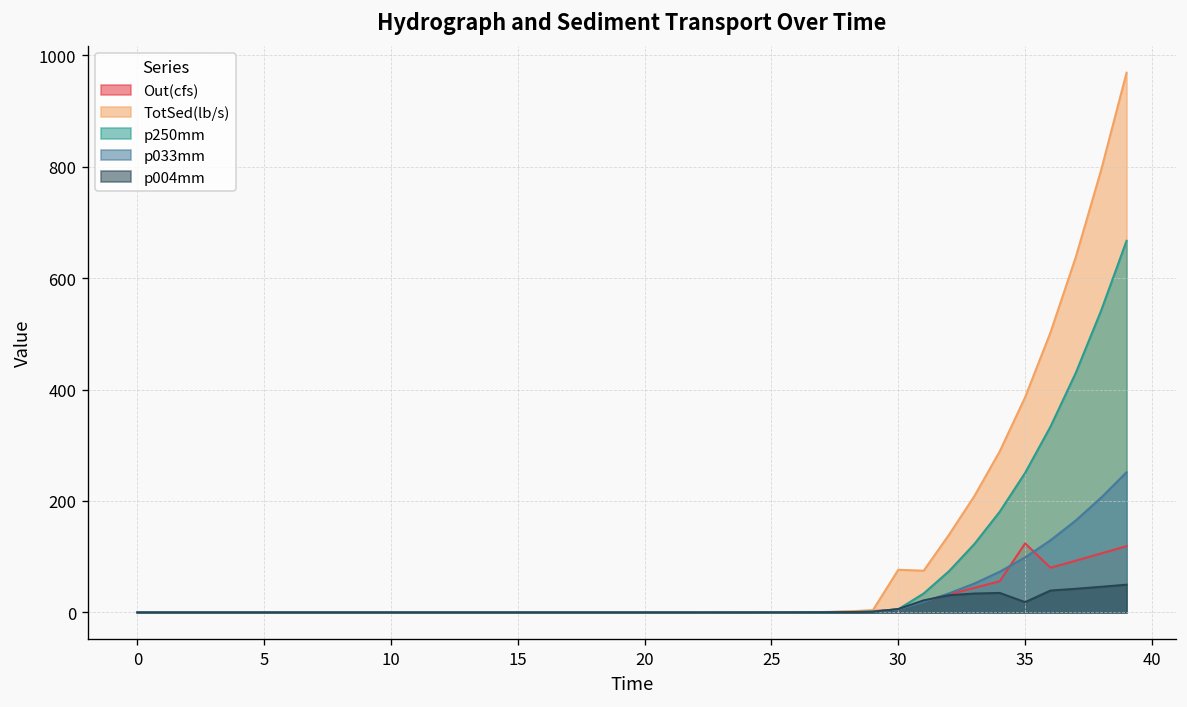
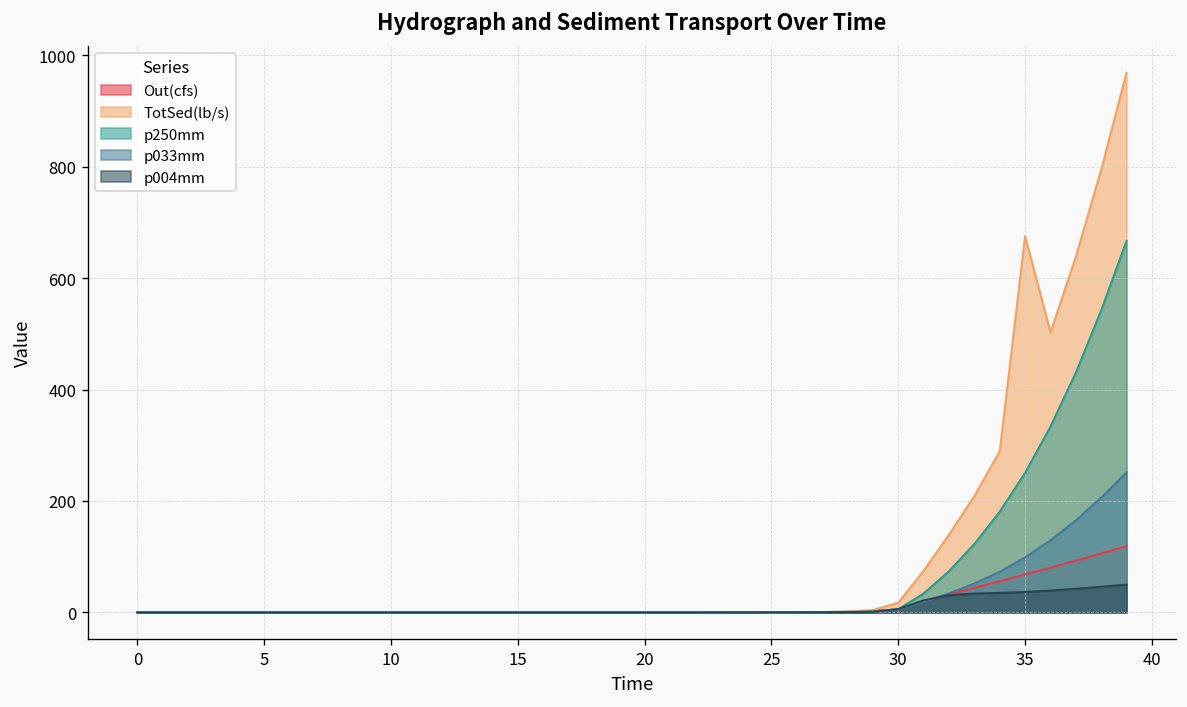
TotSed(lb/s), 30: 80 -> 20
Out(cfs), 35: 120 -> 70
TotSed(lb/s), 35: 390 -> 680
p004mm, 35: 20 -> 40
